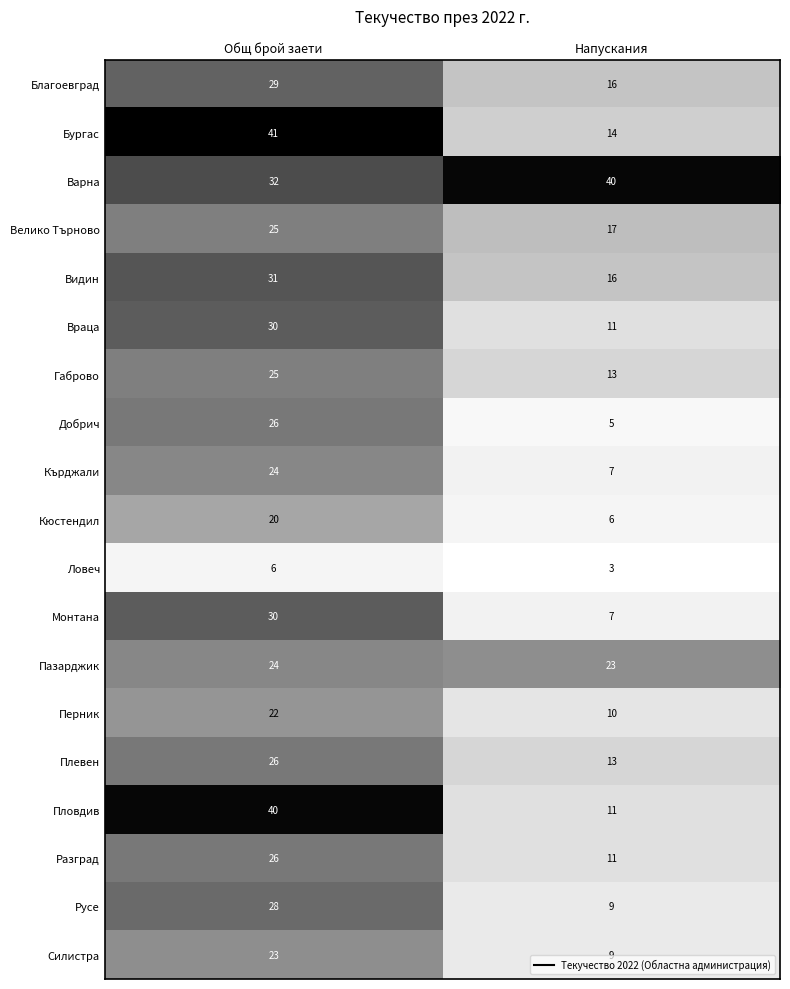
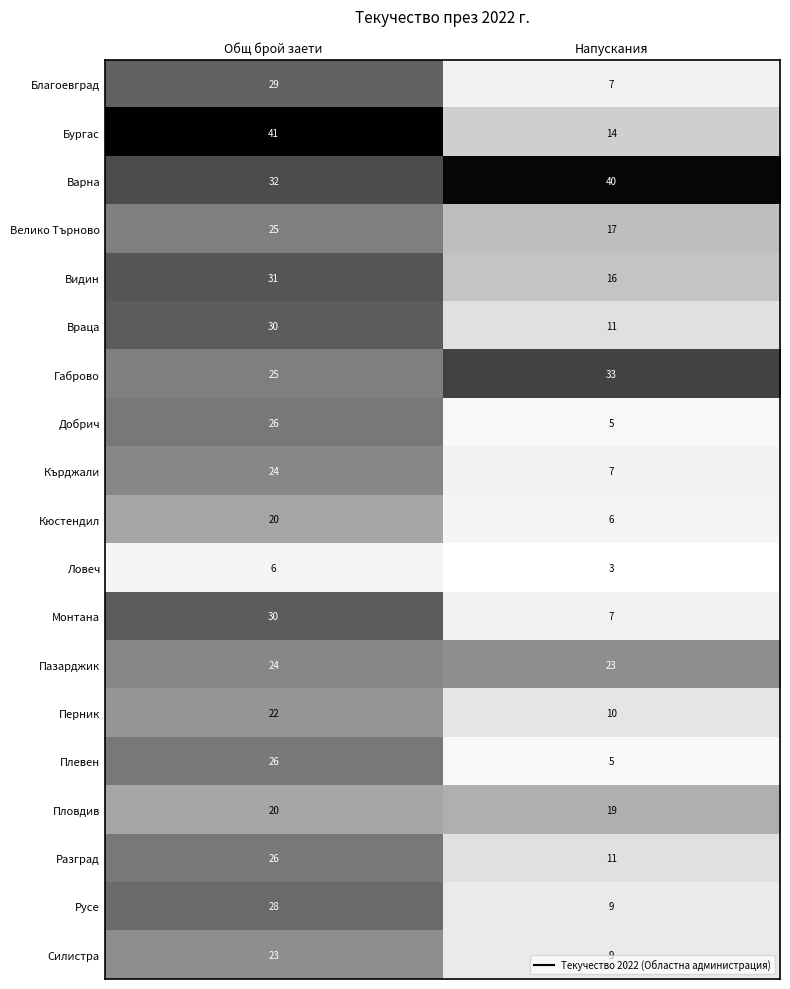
Благоевград, Напускания: 16 -> 7
Габрово, Напускания: 13 -> 33
Плевен, Напускания: 13 -> 5
Пловдив, Общ брой заети: 40 -> 20
Пловдив, Напускания: 11 -> 19
